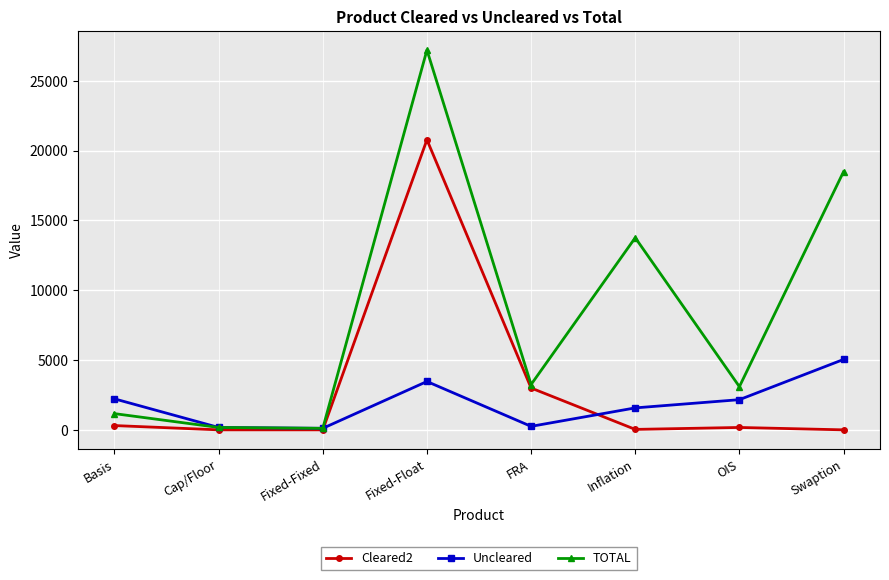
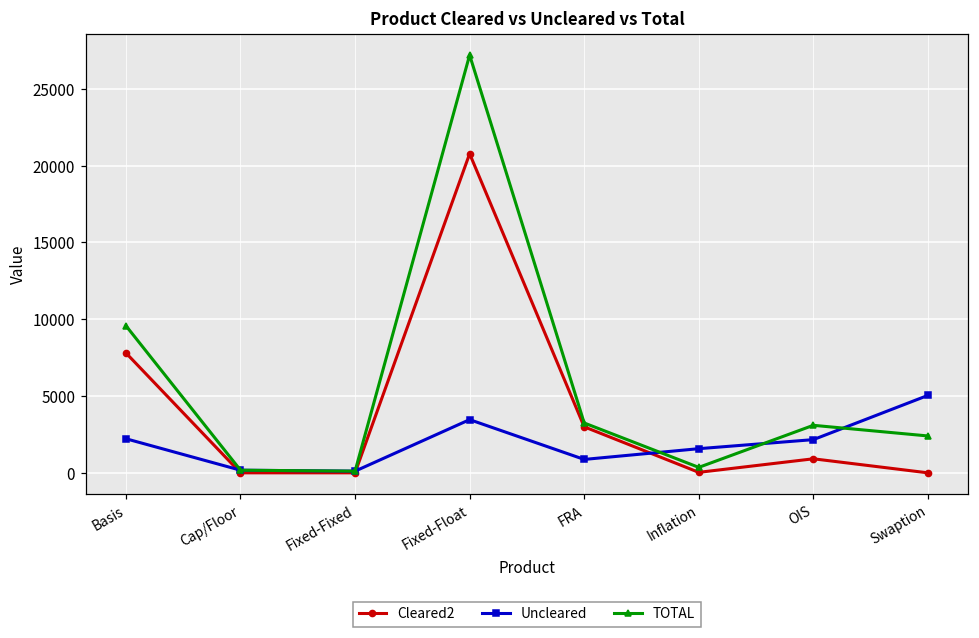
Cleared2, Basis: 300 -> 7800
TOTAL, Basis: 1200 -> 9600
Uncleared, FRA: 300 -> 900
TOTAL, Inflation: 13800 -> 400
Cleared2, OIS: 200 -> 900
TOTAL, Swaption: 18500 -> 2400
